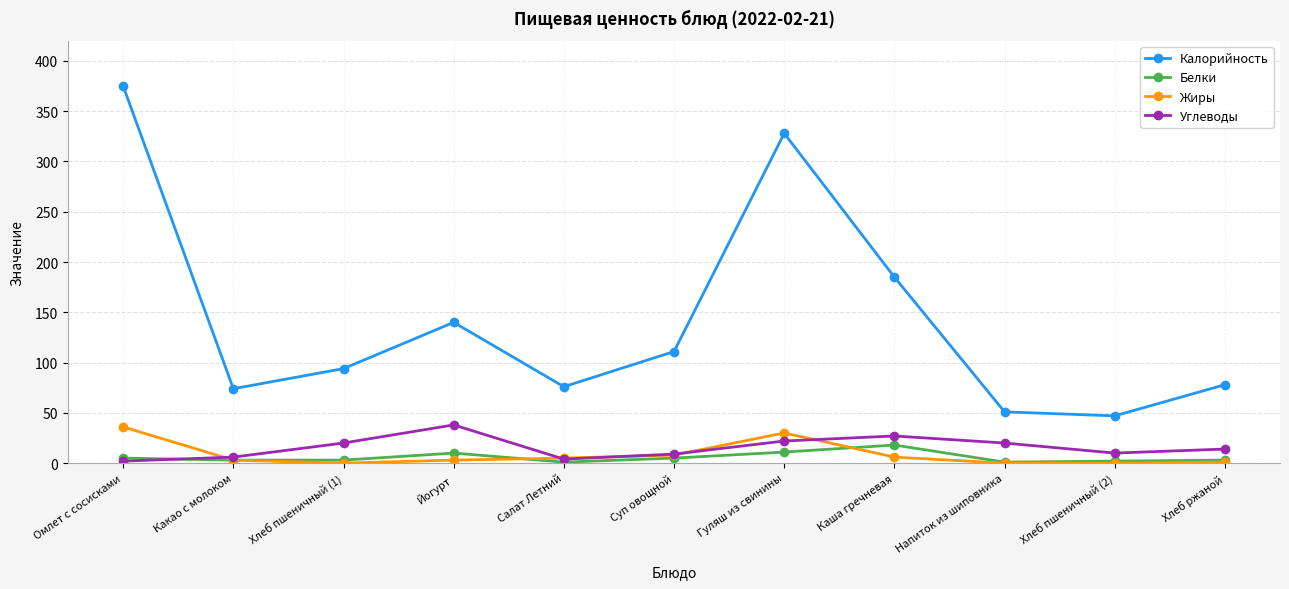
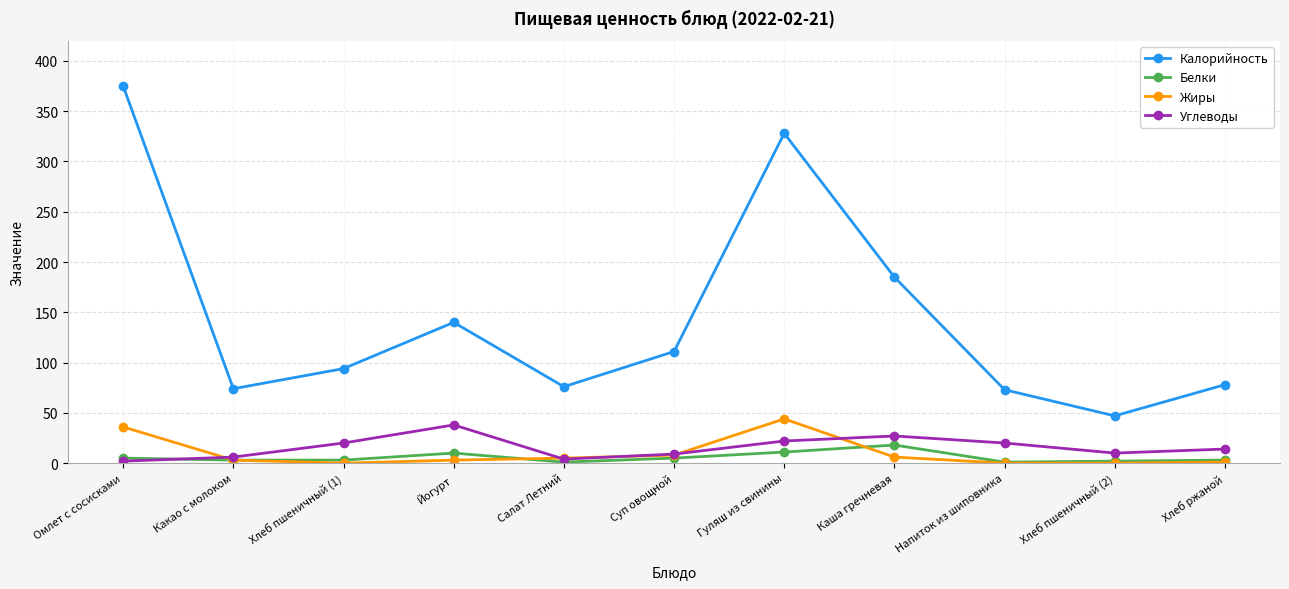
Жиры, Гуляш из свинины: 30 -> 44
Калорийность, Напиток из шиповника: 51 -> 73
